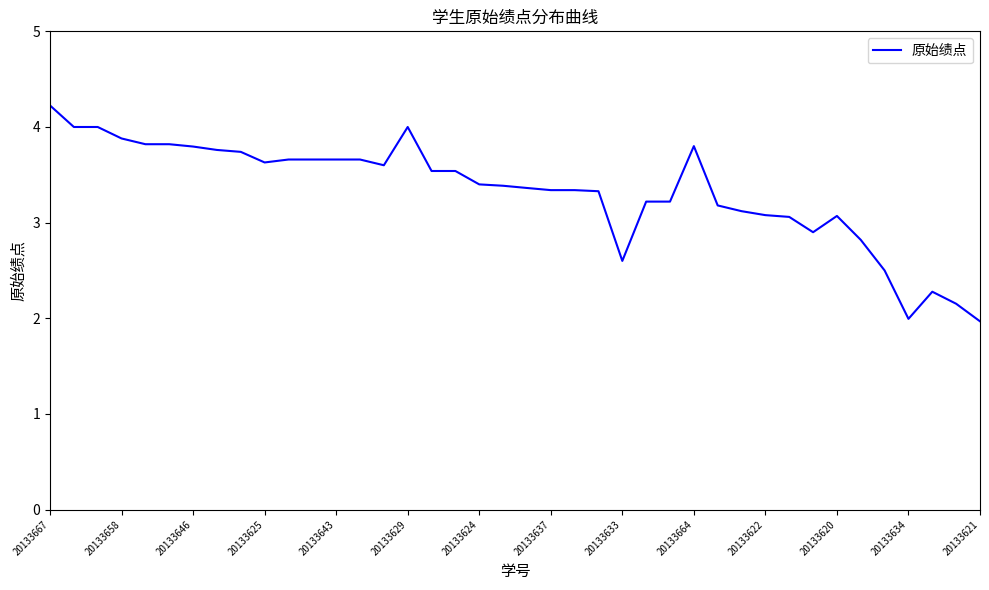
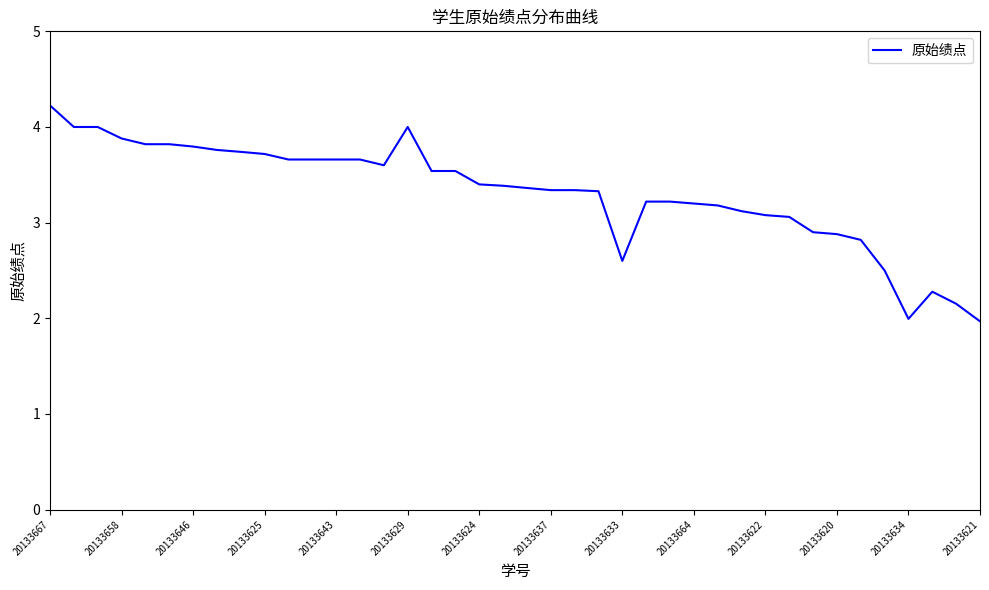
20133625: 3.6 -> 3.7
20133664: 3.8 -> 3.2
20133620: 3.1 -> 2.9
